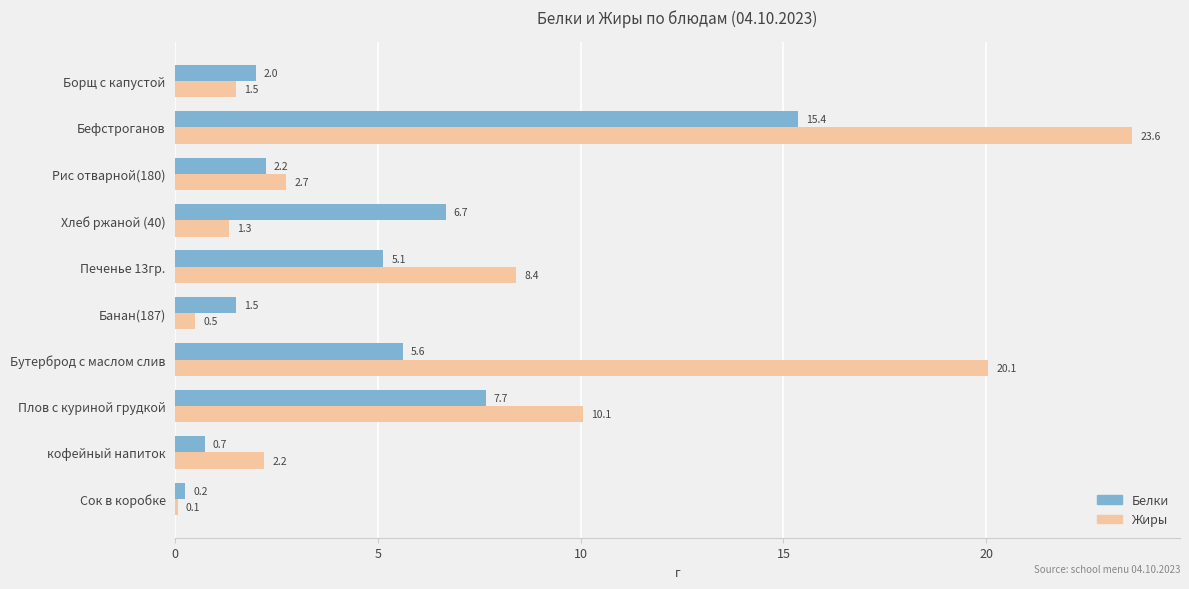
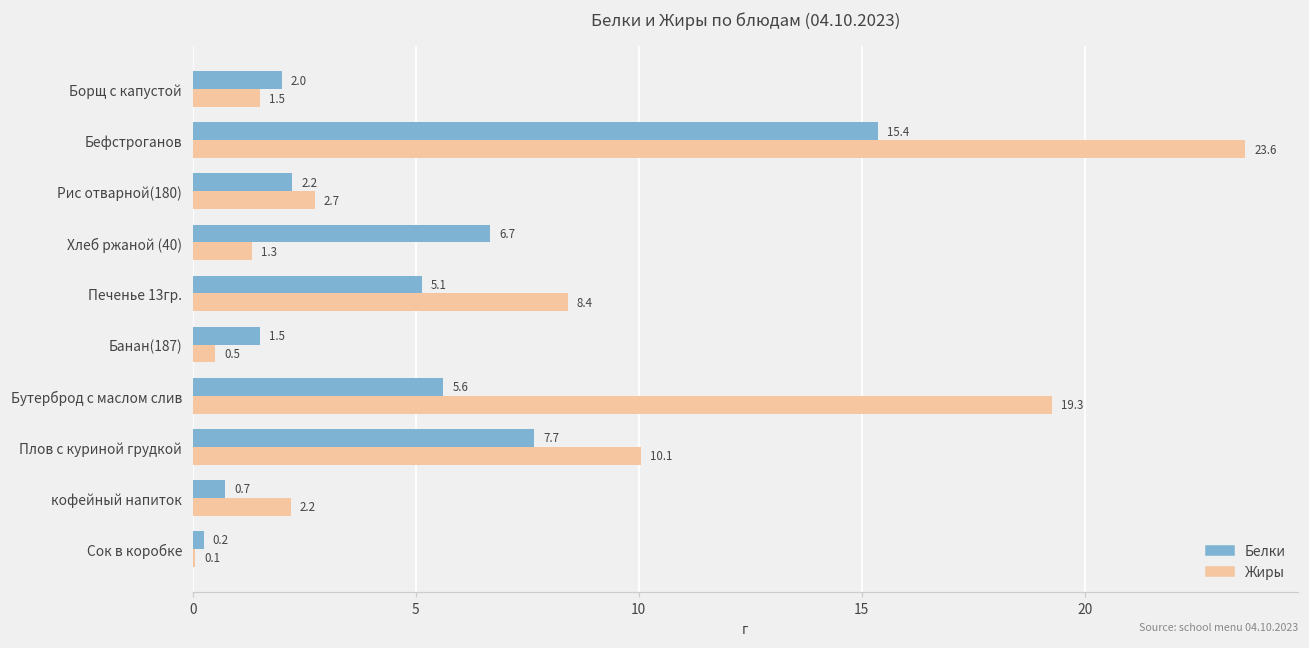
Жиры, Бутерброд с маслом слив: 20.1 -> 19.3
